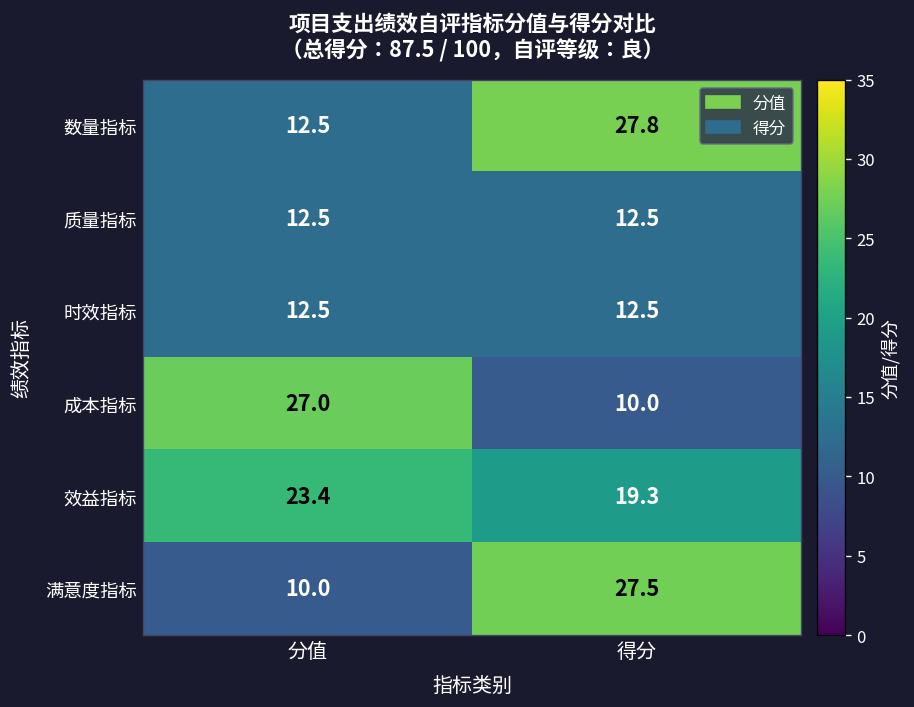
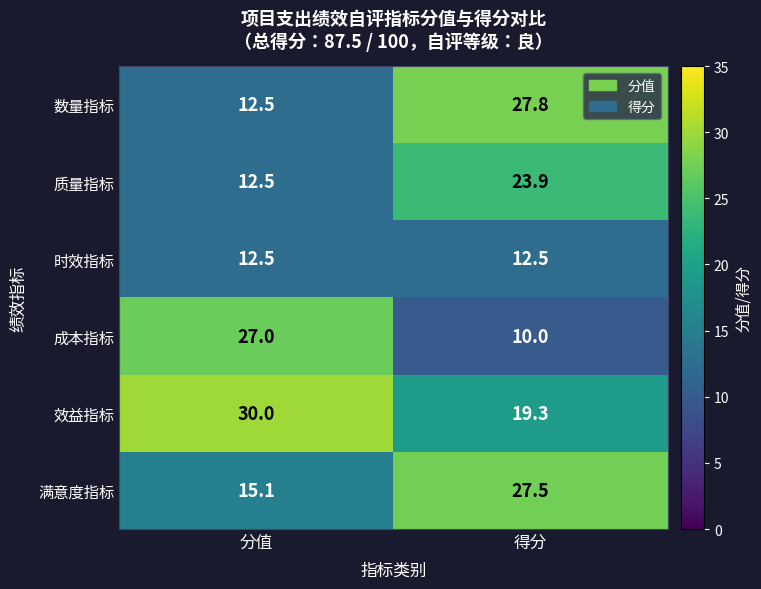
质量指标, 得分: 12.5 -> 23.9
效益指标, 分值: 23.4 -> 30.0
满意度指标, 分值: 10.0 -> 15.1
